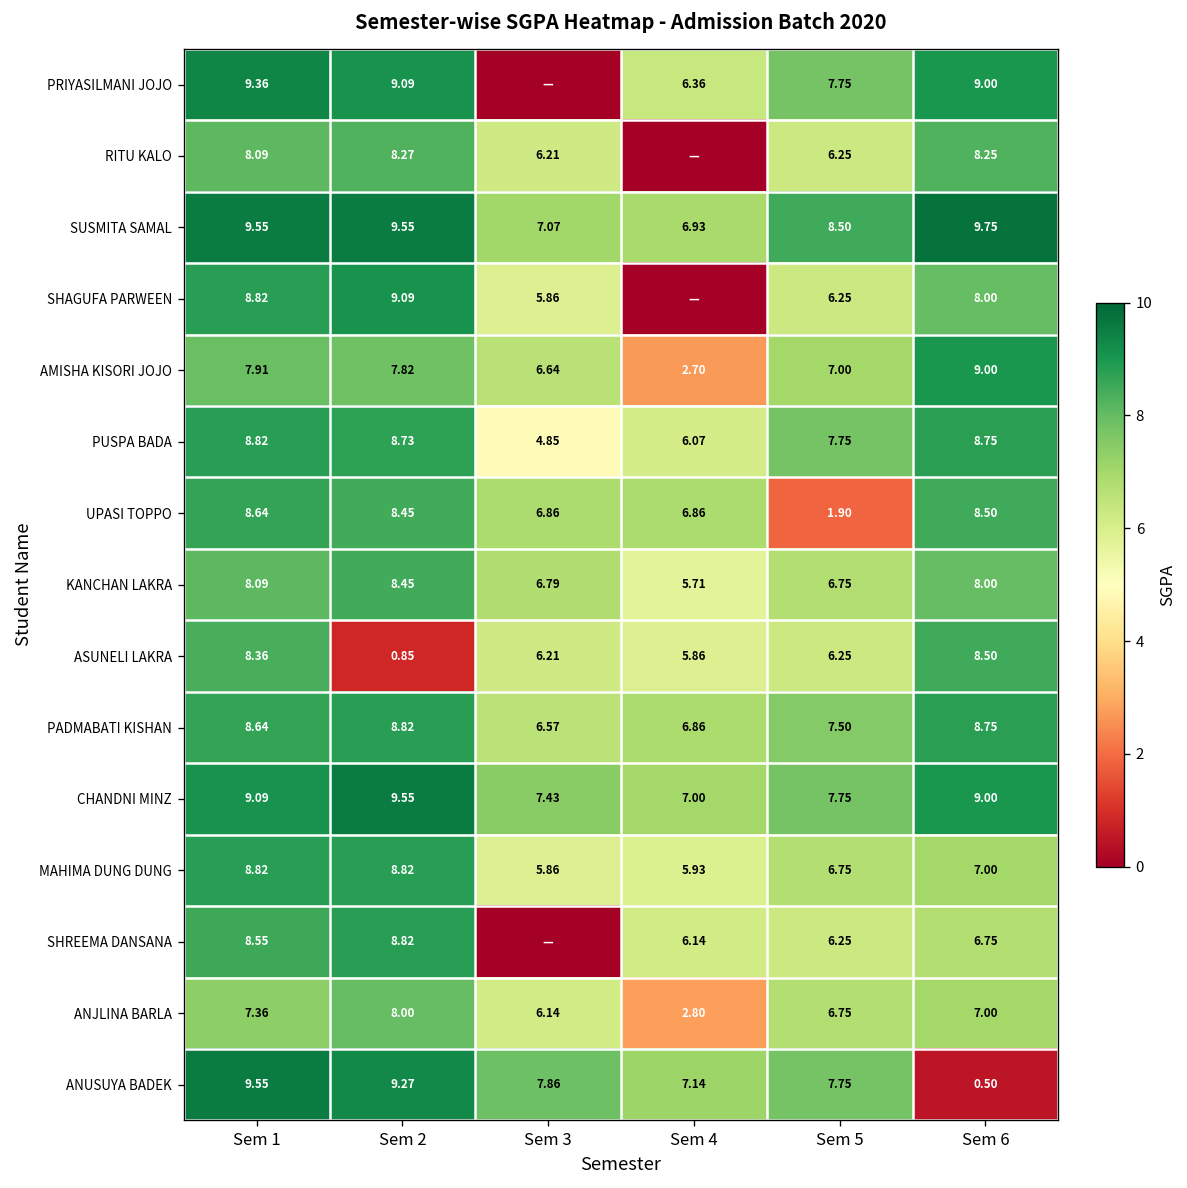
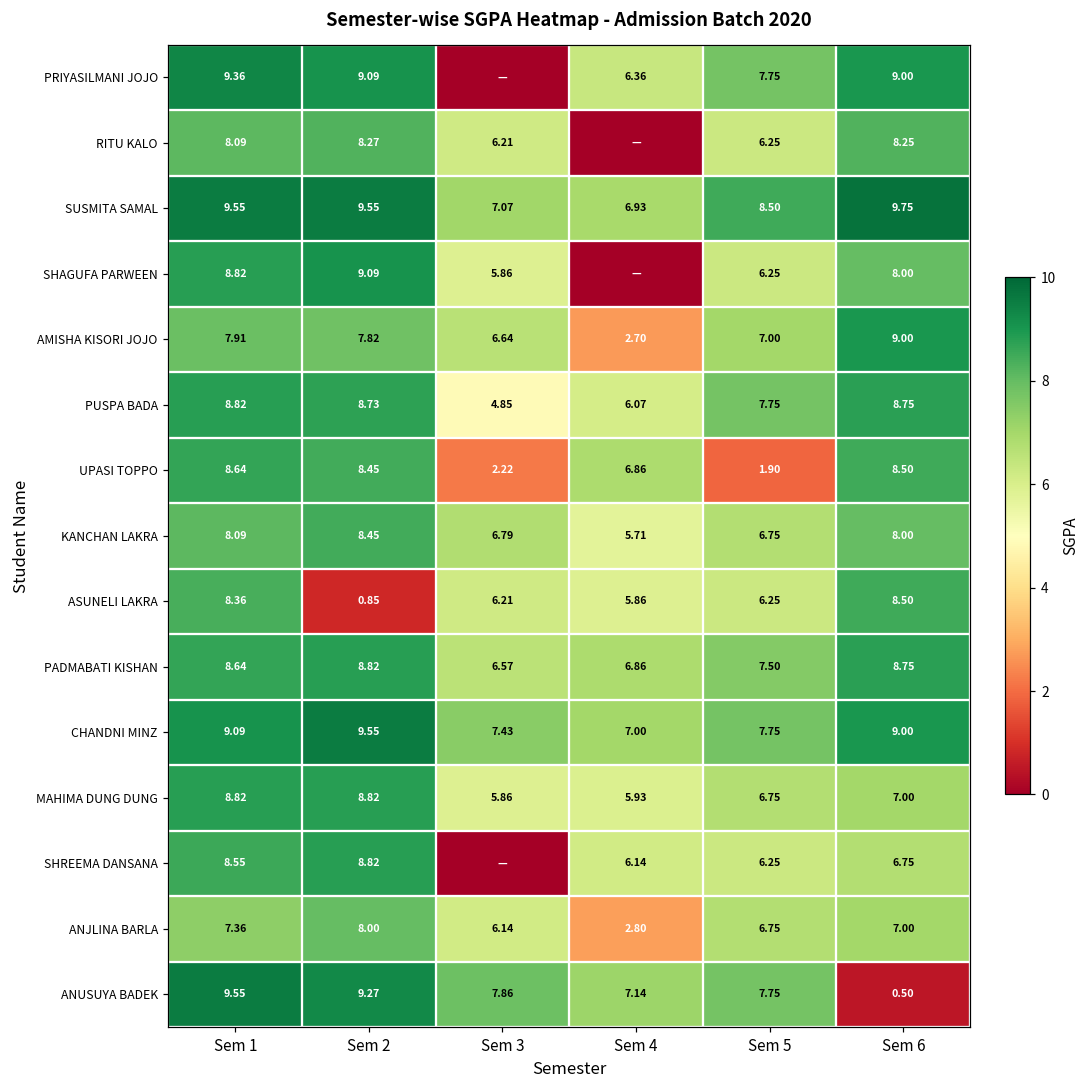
UPASI TOPPO, Sem 3: 6.86 -> 2.22
